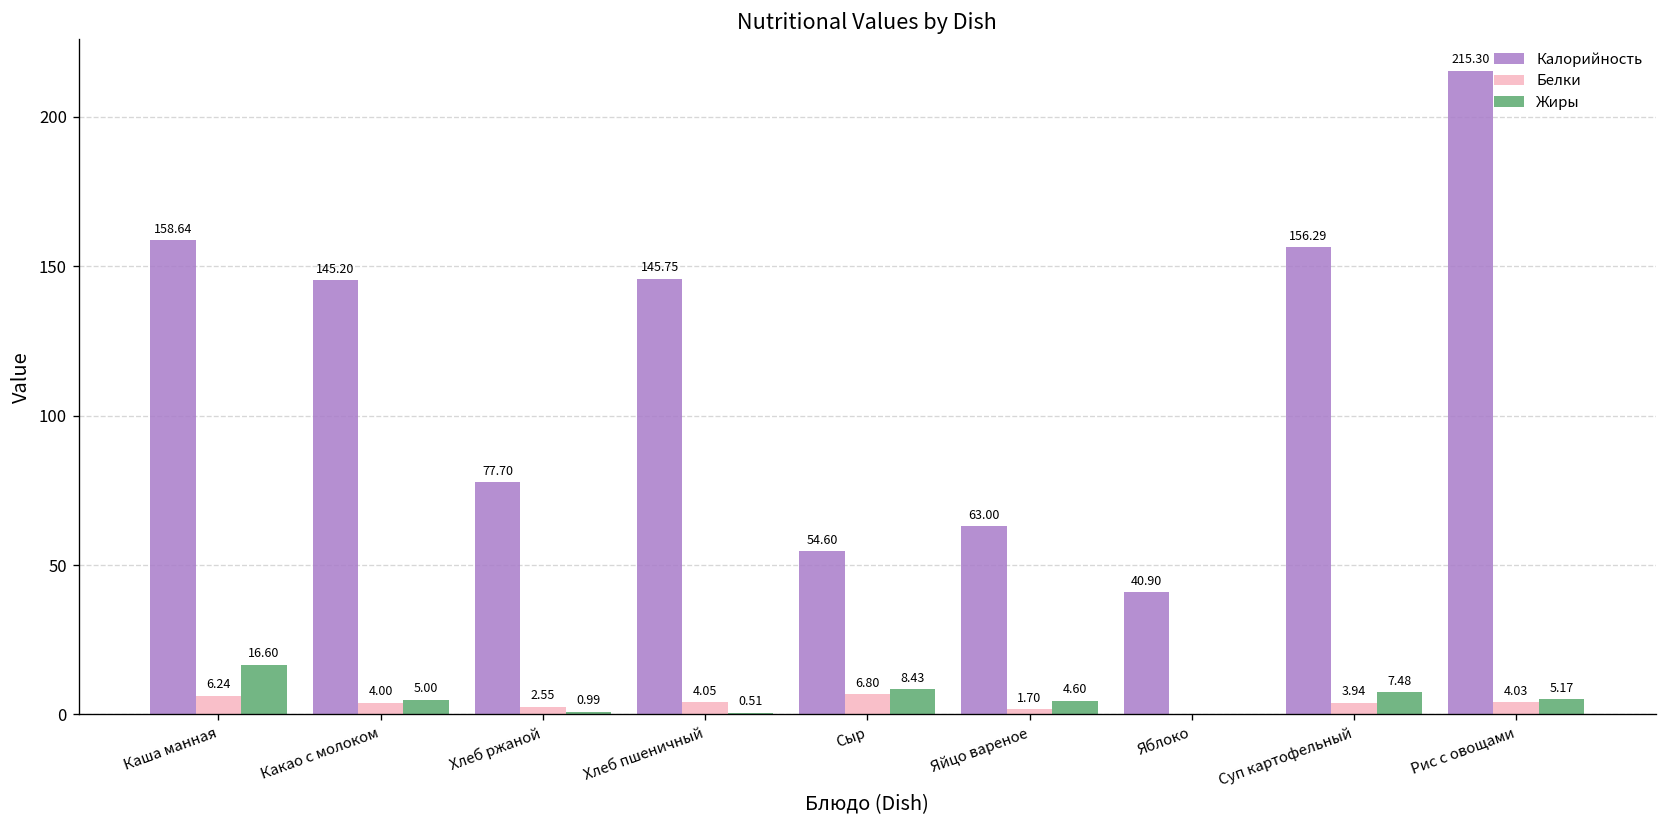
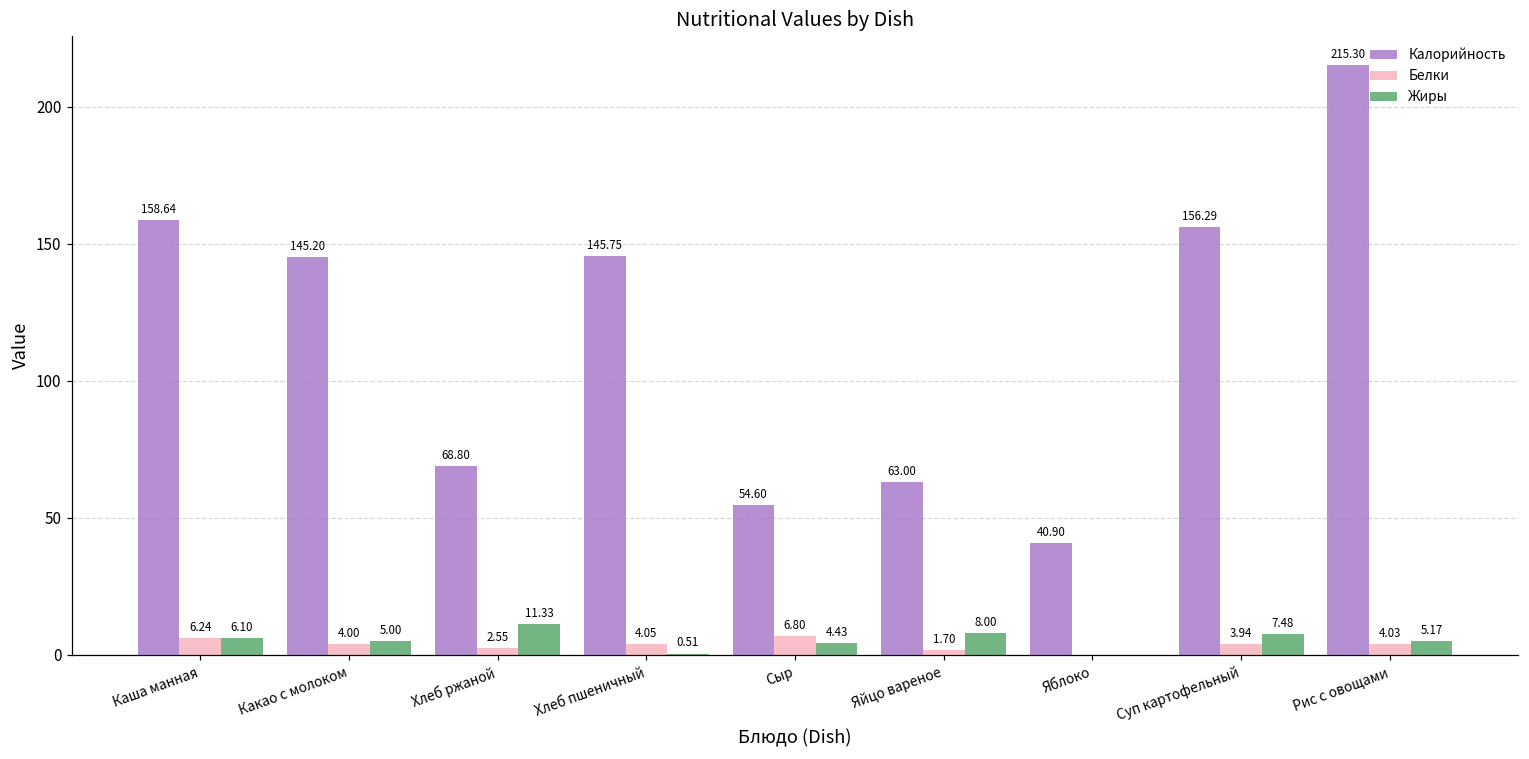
Жиры, Каша манная: 16.60 -> 6.10
Калорийность, Хлеб ржаной: 77.70 -> 68.80
Жиры, Хлеб ржаной: 0.99 -> 11.33
Жиры, Сыр: 8.43 -> 4.43
Жиры, Яйцо вареное: 4.60 -> 8.00
